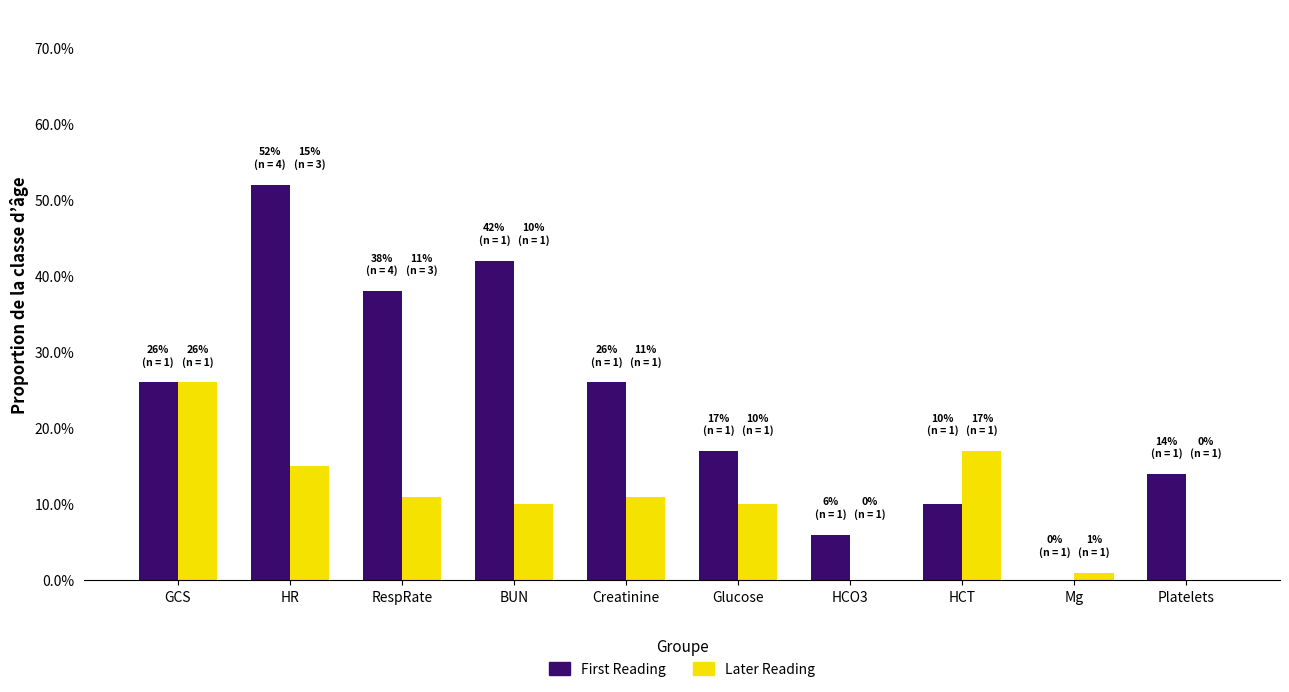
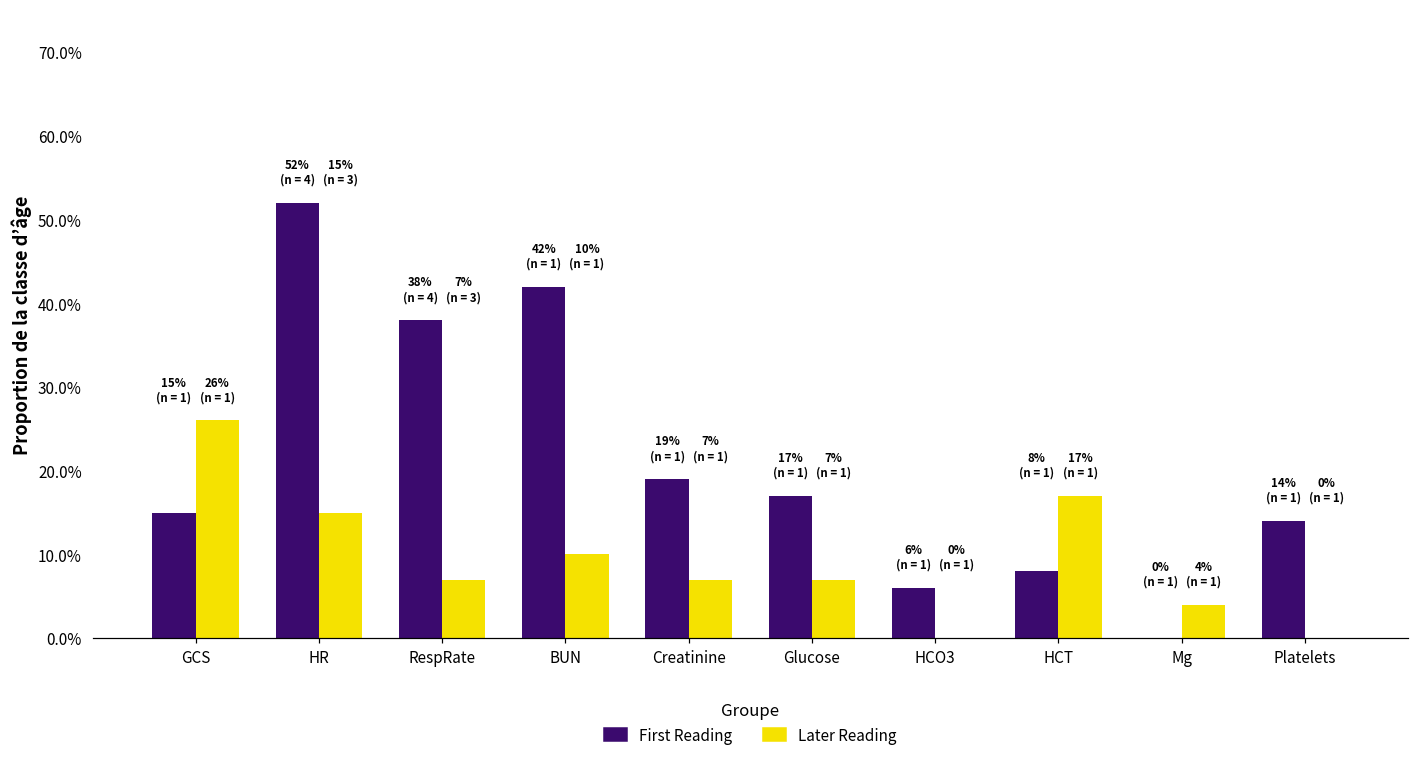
First Reading, GCS: 26% -> 15%
Later Reading, RespRate: 11% -> 7%
First Reading, Creatinine: 26% -> 19%
Later Reading, Creatinine: 11% -> 7%
Later Reading, Glucose: 10% -> 7%
First Reading, HCT: 10% -> 8%
Later Reading, Mg: 1% -> 4%
